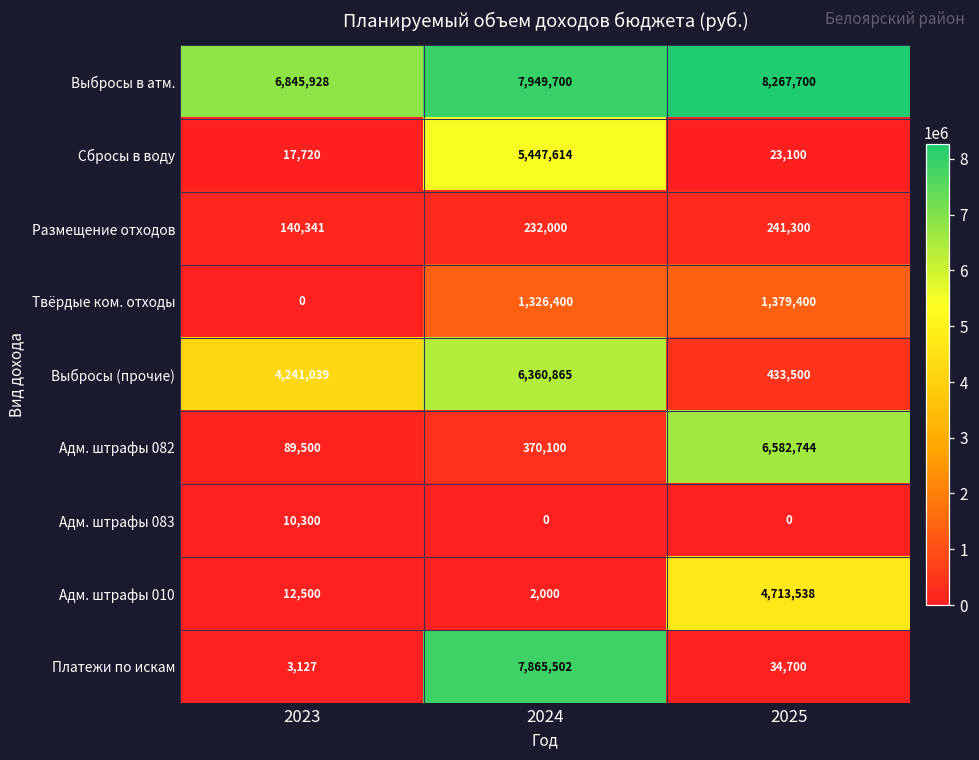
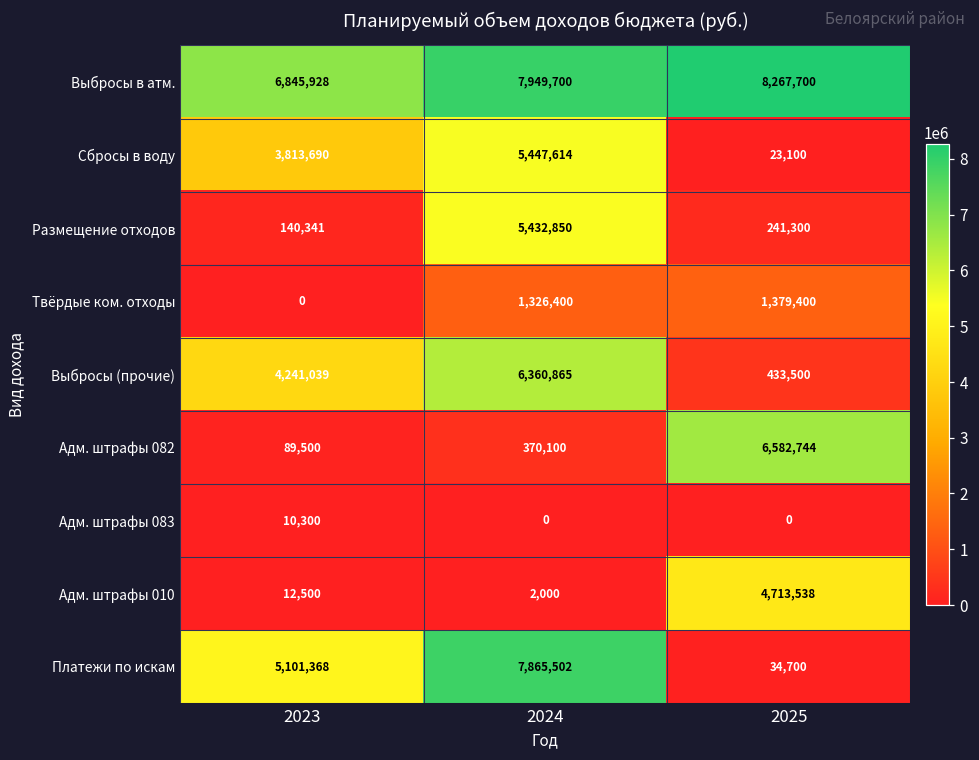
Сбросы в воду, 2023: 17,720 -> 3,813,690
Размещение отходов, 2024: 232,000 -> 5,432,850
Платежи по искам, 2023: 3,127 -> 5,101,368
